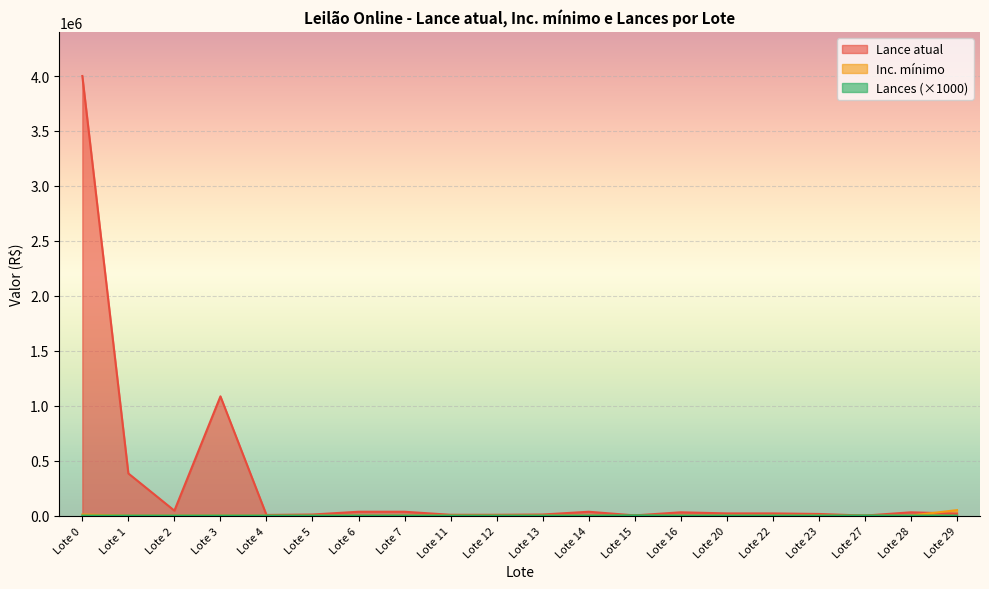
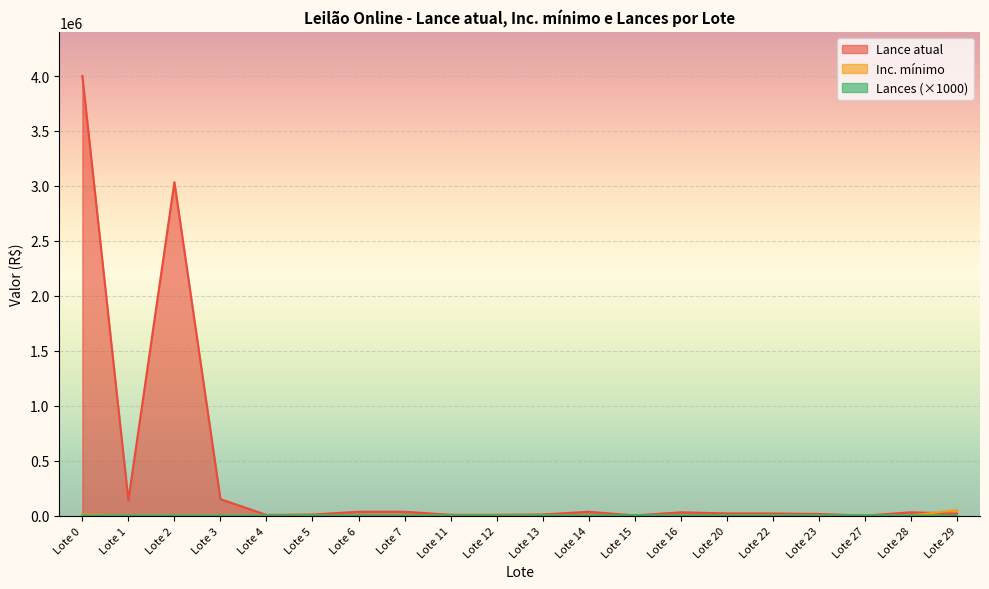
Lance atual, Lote 1: 380000 -> 140000
Lance atual, Lote 2: 50000 -> 3030000
Lance atual, Lote 3: 1090000 -> 150000
